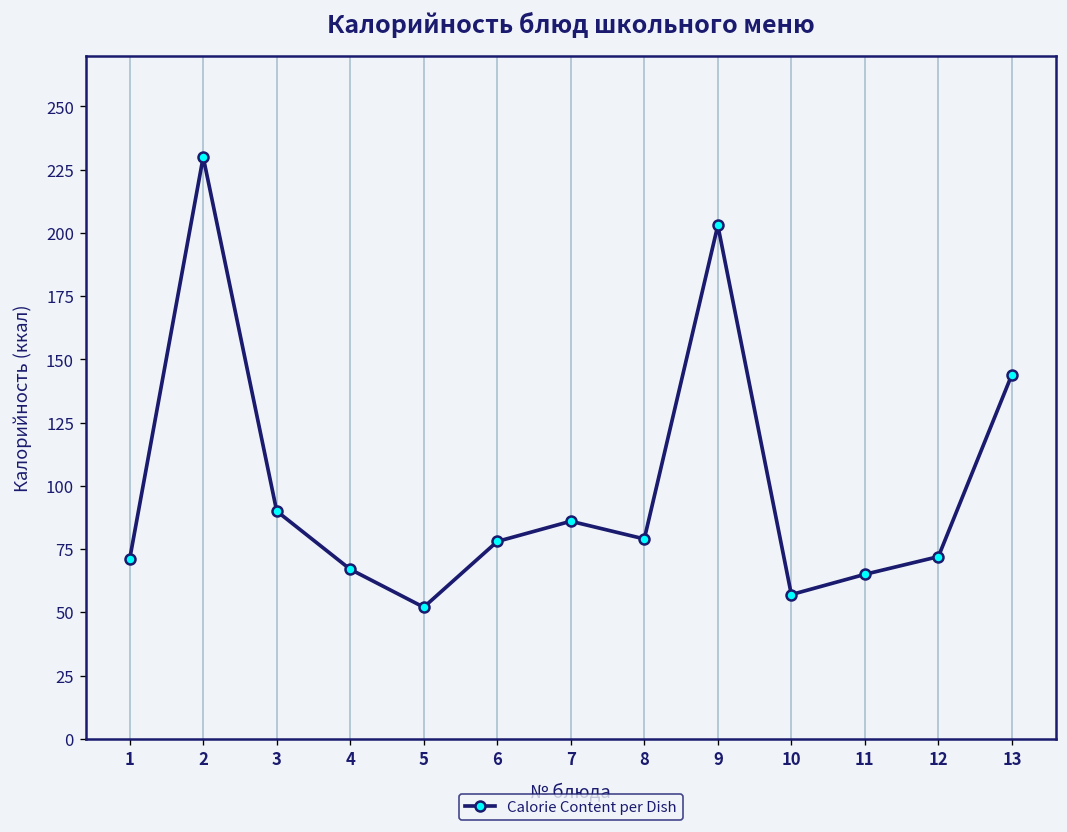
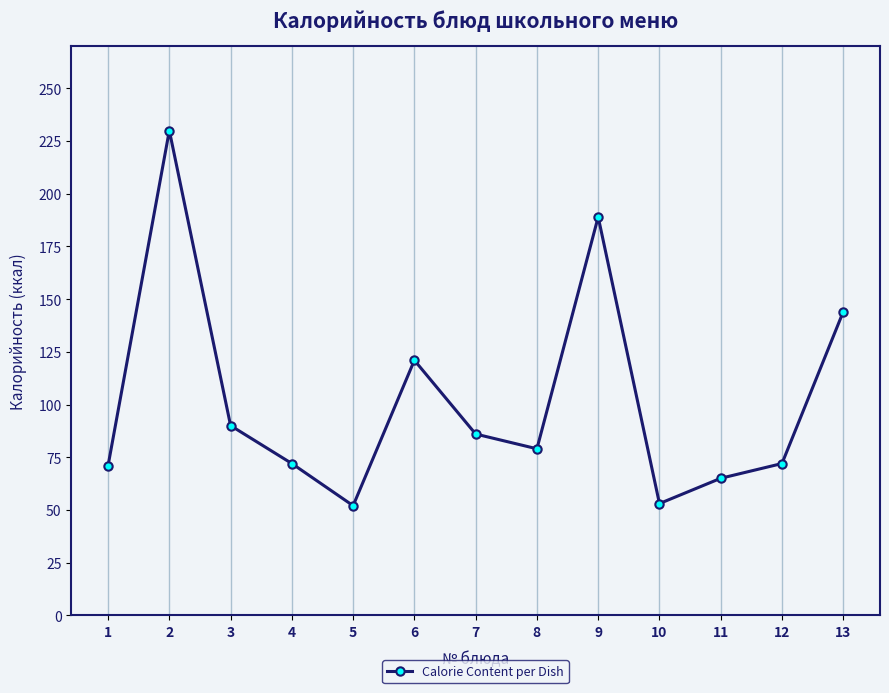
4: 67 -> 72
6: 78 -> 121
9: 203 -> 189
10: 57 -> 53
